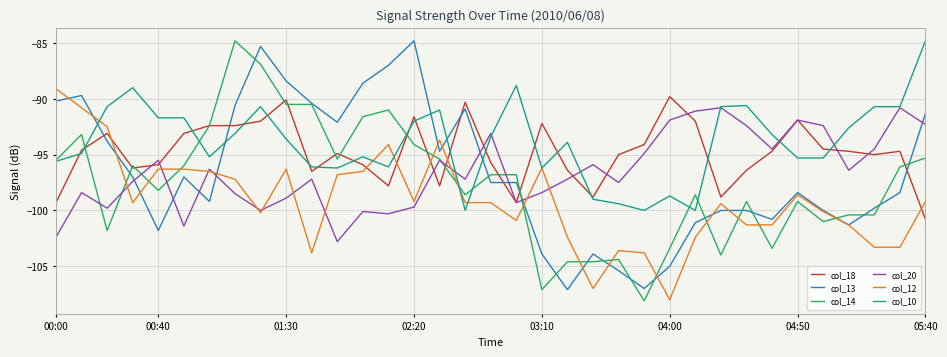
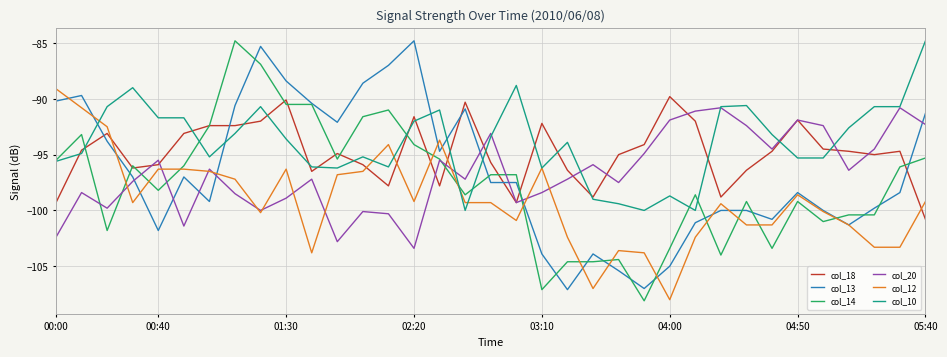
col_20, 02:20: -99.7 -> -103.4
